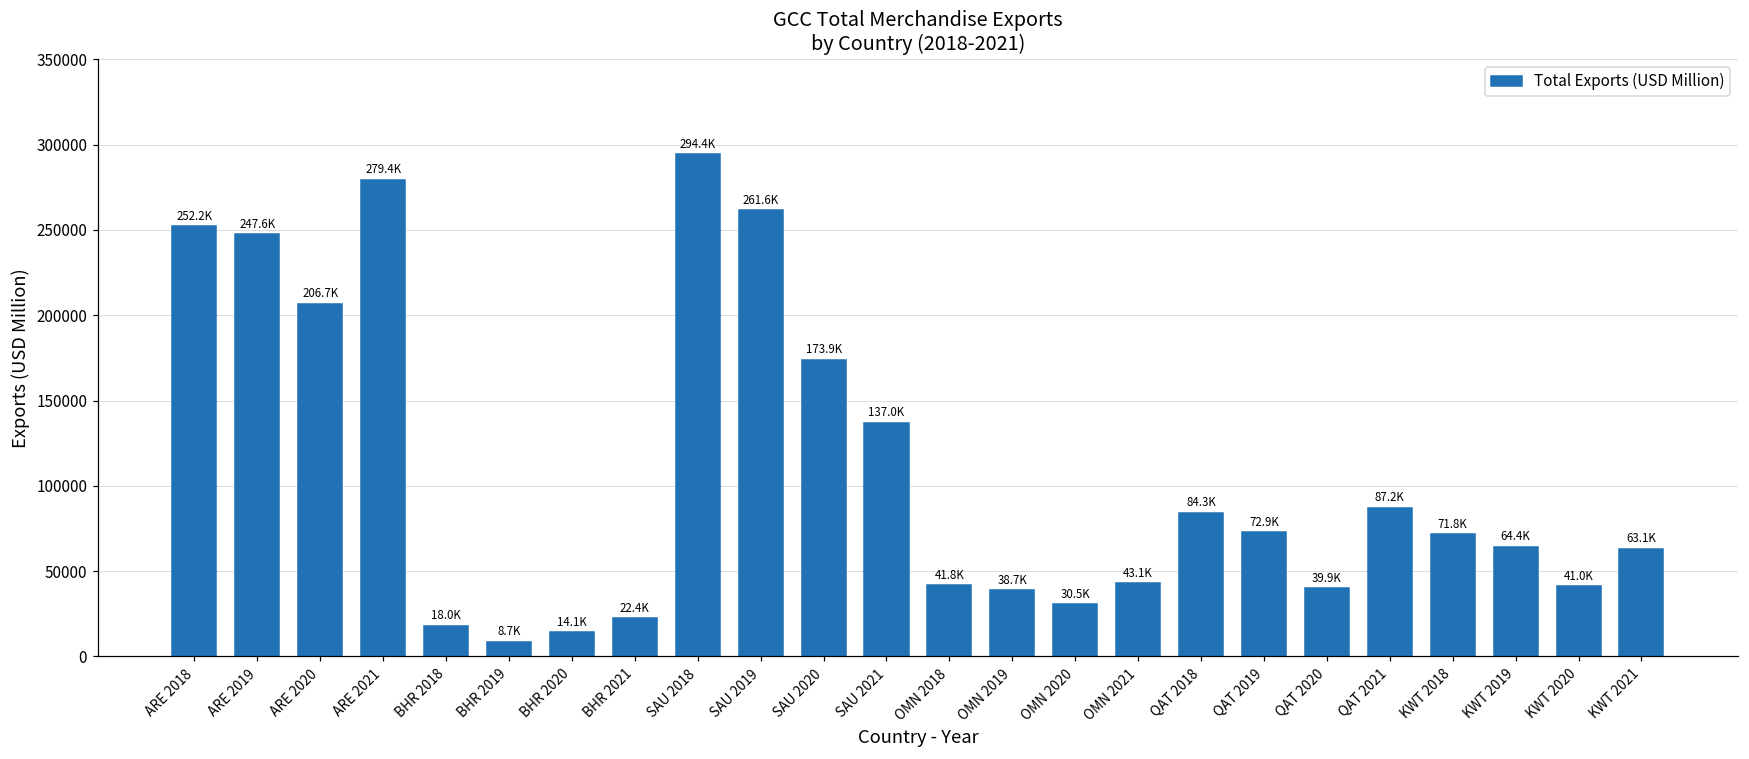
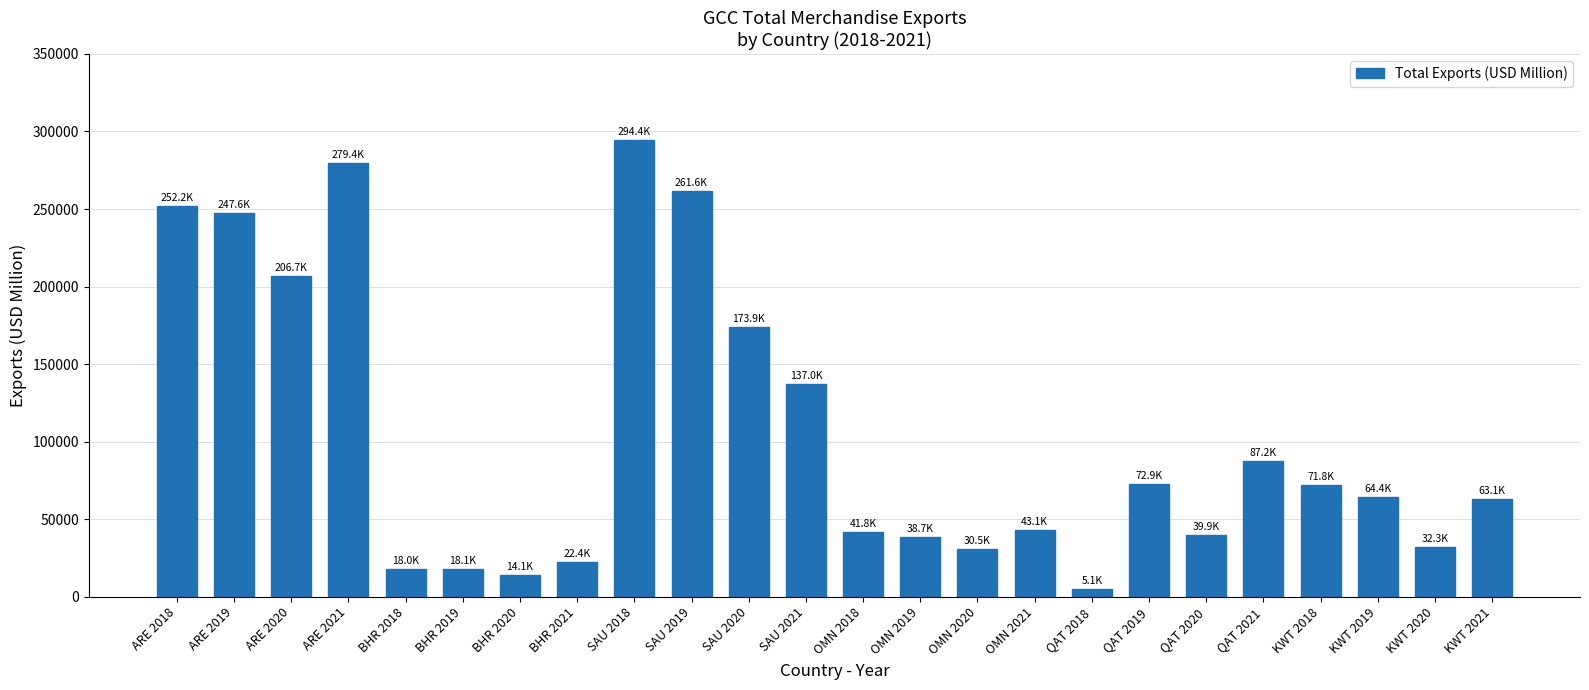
BHR 2019: 8.7K -> 18.1K
QAT 2018: 84.3K -> 5.1K
KWT 2020: 41.0K -> 32.3K
